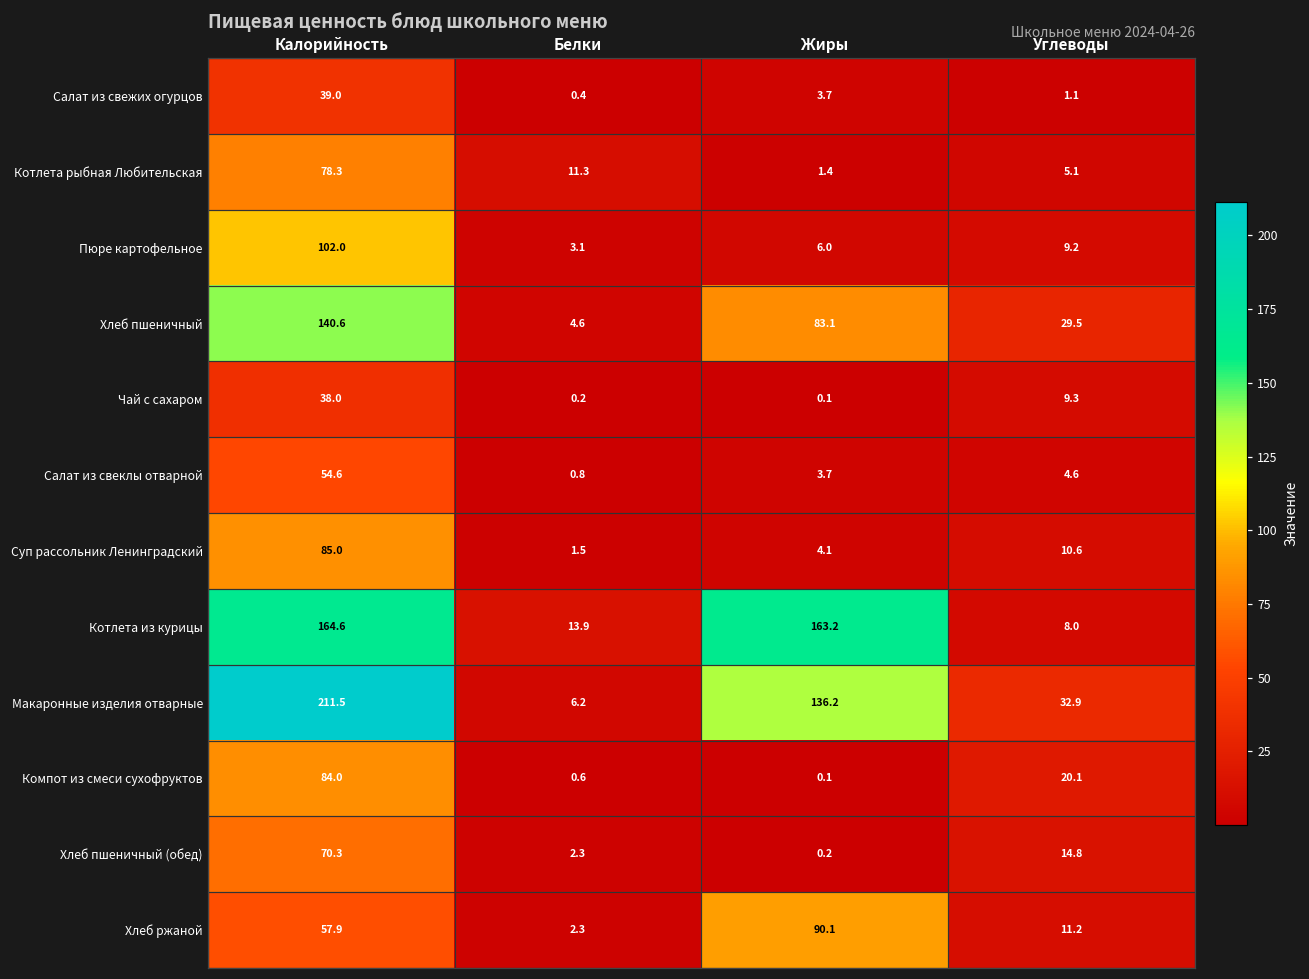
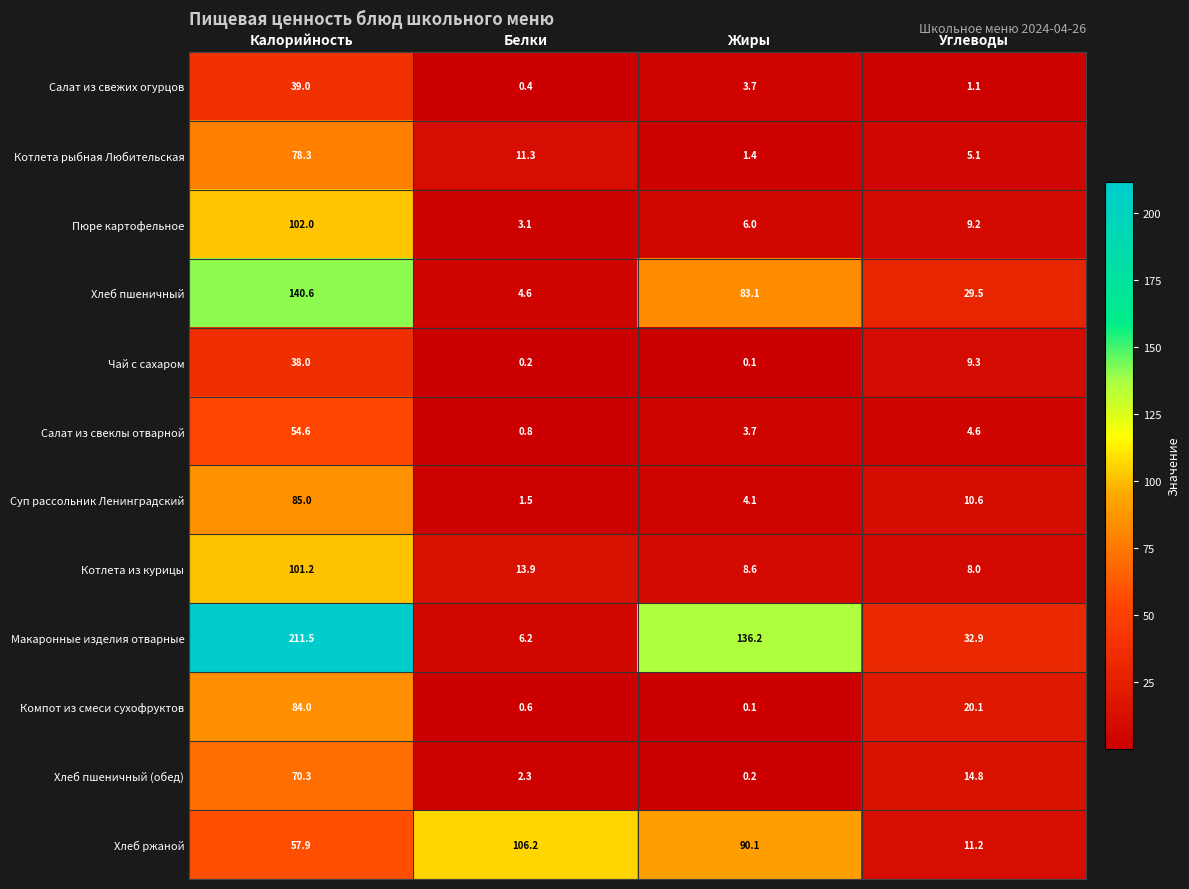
Котлета из курицы, Калорийность: 164.6 -> 101.2
Котлета из курицы, Жиры: 163.2 -> 8.6
Хлеб ржаной, Белки: 2.3 -> 106.2
